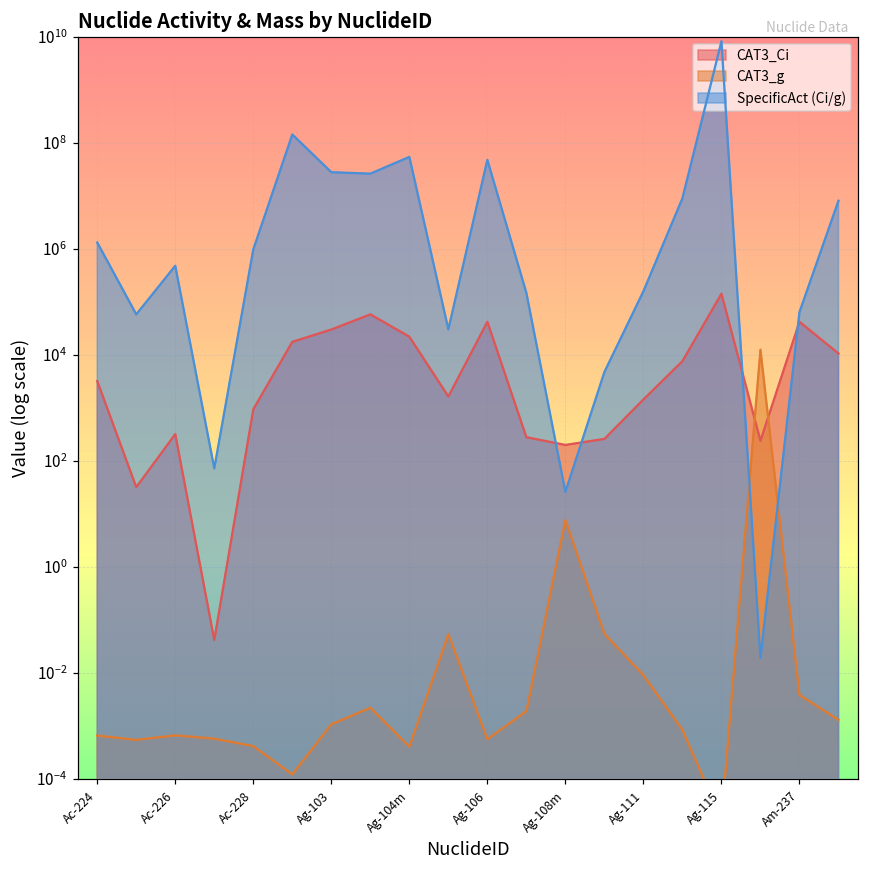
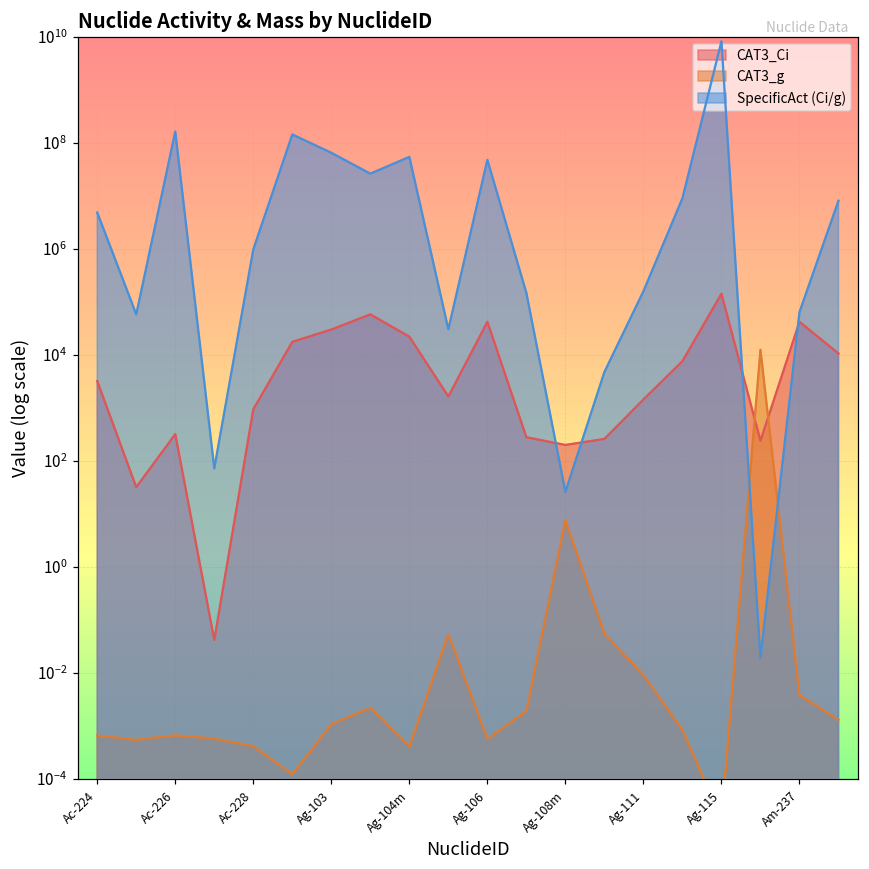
SpecificAct (Ci/g), Ac-224: 1300000 -> 5000000
SpecificAct (Ci/g), Ac-226: 500000 -> 160000000
SpecificAct (Ci/g), Ag-103: 30000000 -> 60000000
